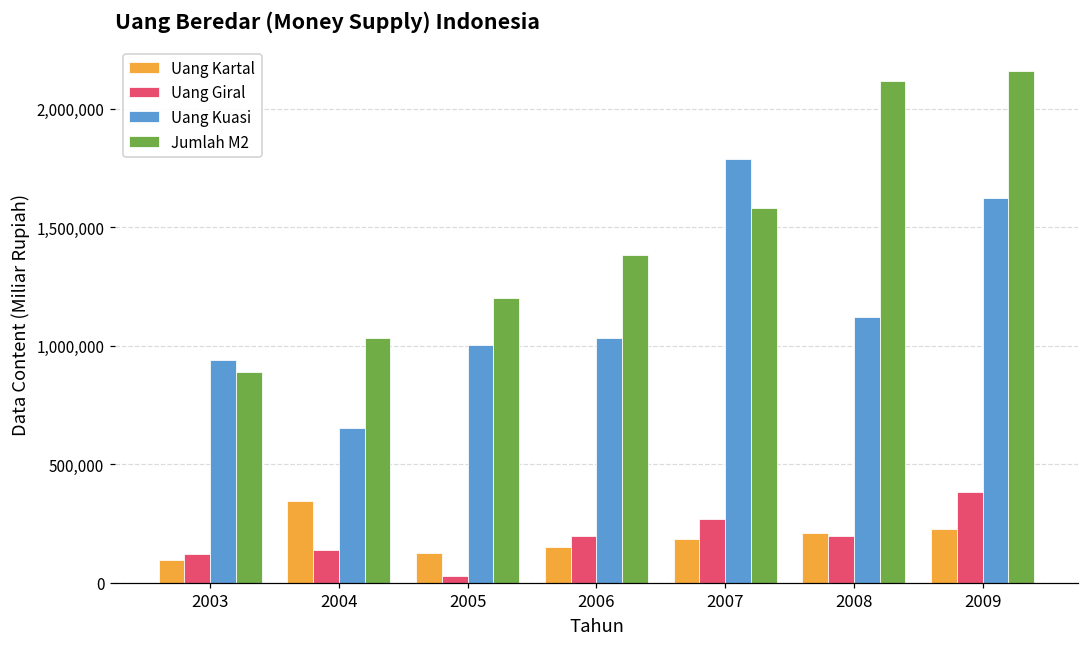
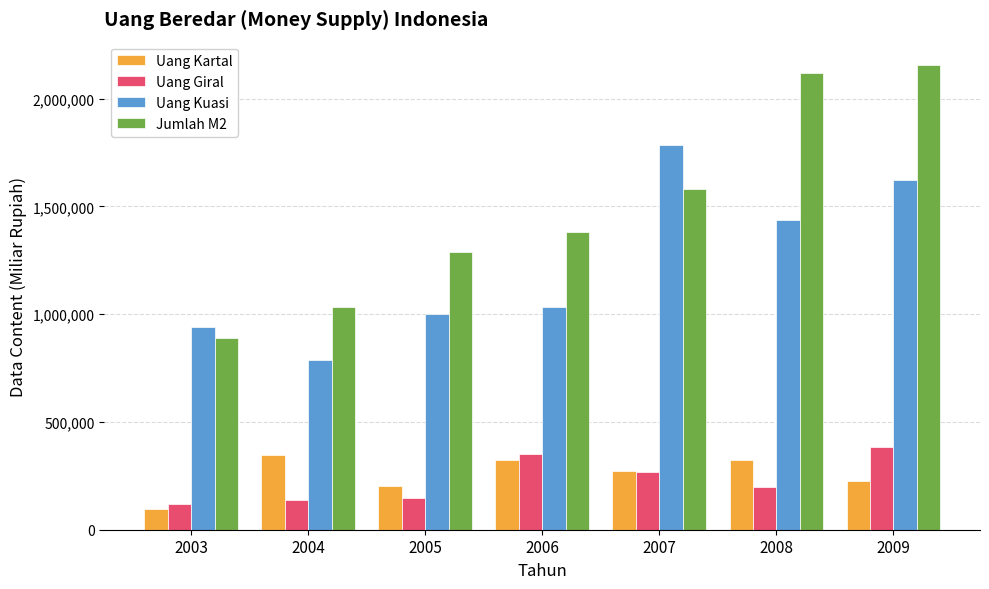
Uang Kuasi, 2004: 650,000 -> 790,000
Uang Kartal, 2005: 120,000 -> 200,000
Uang Giral, 2005: 30,000 -> 150,000
Jumlah M2, 2005: 1,200,000 -> 1,290,000
Uang Kartal, 2006: 150,000 -> 320,000
Uang Giral, 2006: 200,000 -> 350,000
Uang Kartal, 2007: 180,000 -> 270,000
Uang Kartal, 2008: 210,000 -> 320,000
Uang Kuasi, 2008: 1,120,000 -> 1,440,000
